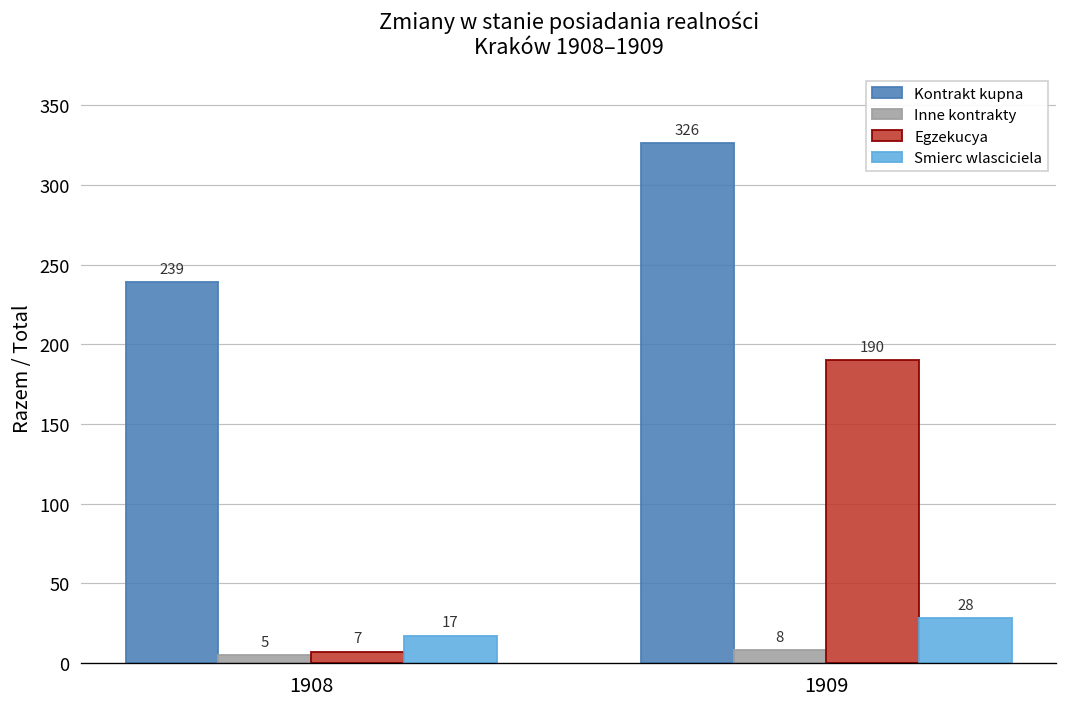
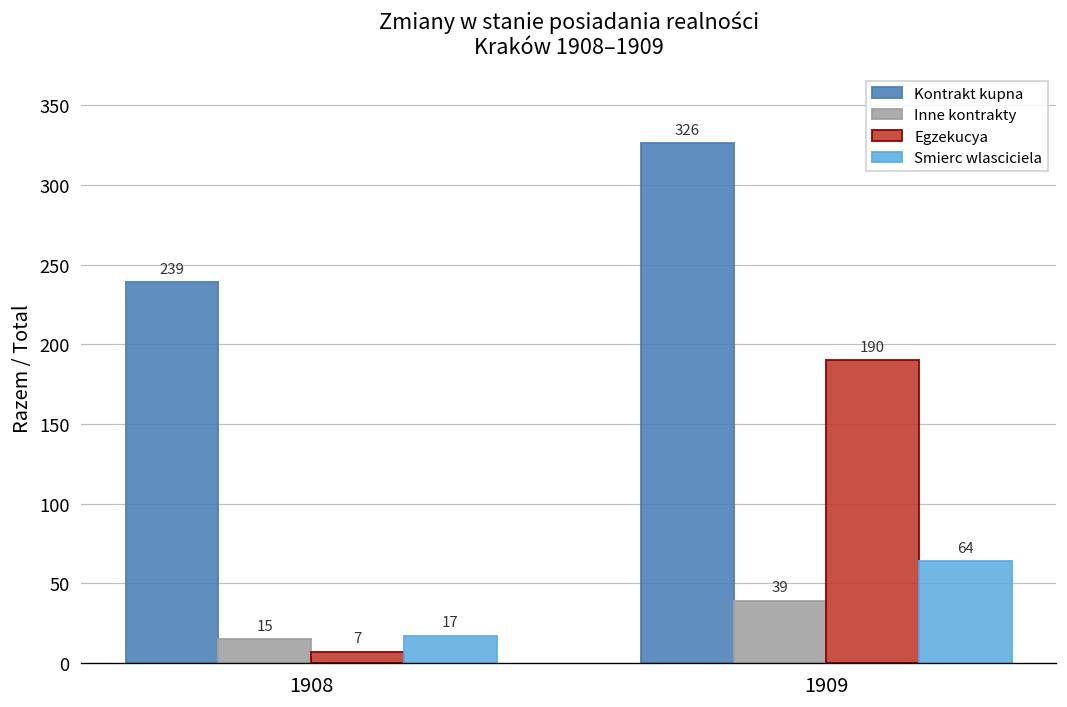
Inne kontrakty, 1908: 5 -> 15
Inne kontrakty, 1909: 8 -> 39
Smierc wlasciciela, 1909: 28 -> 64
